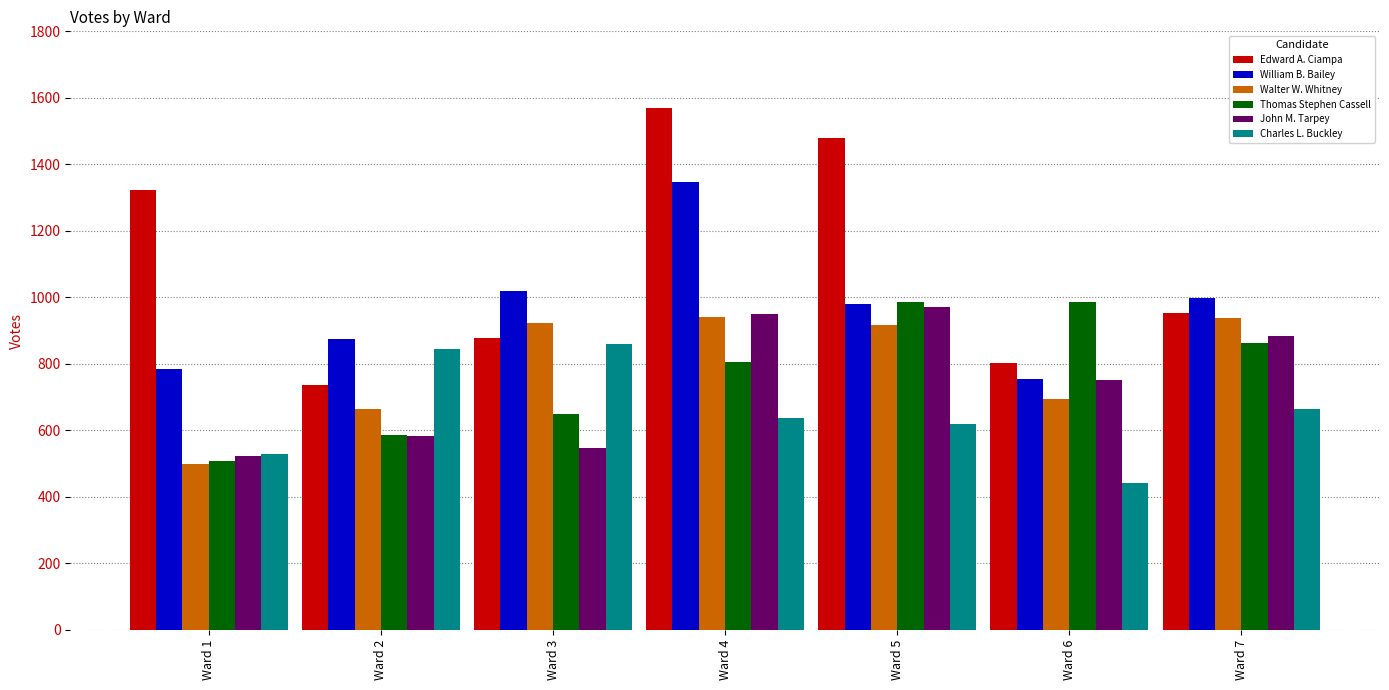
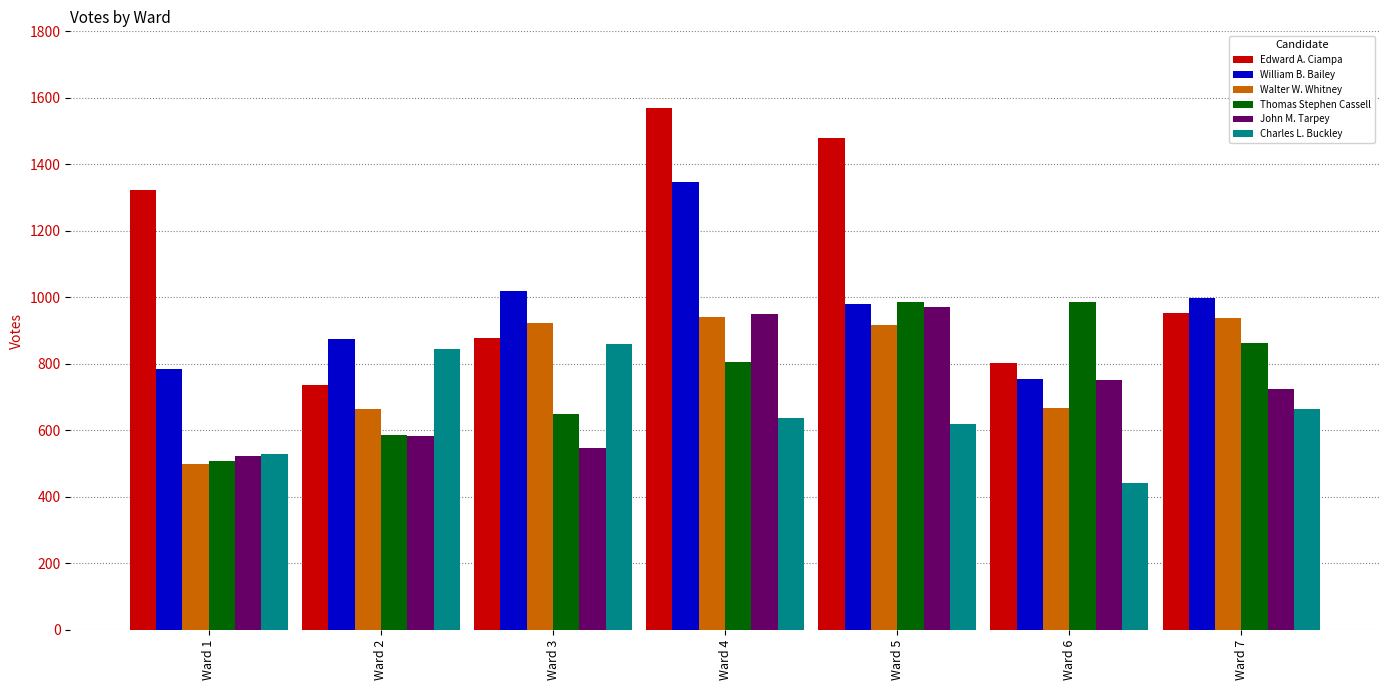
Walter W. Whitney, Ward 6: 700 -> 670
John M. Tarpey, Ward 7: 890 -> 720
